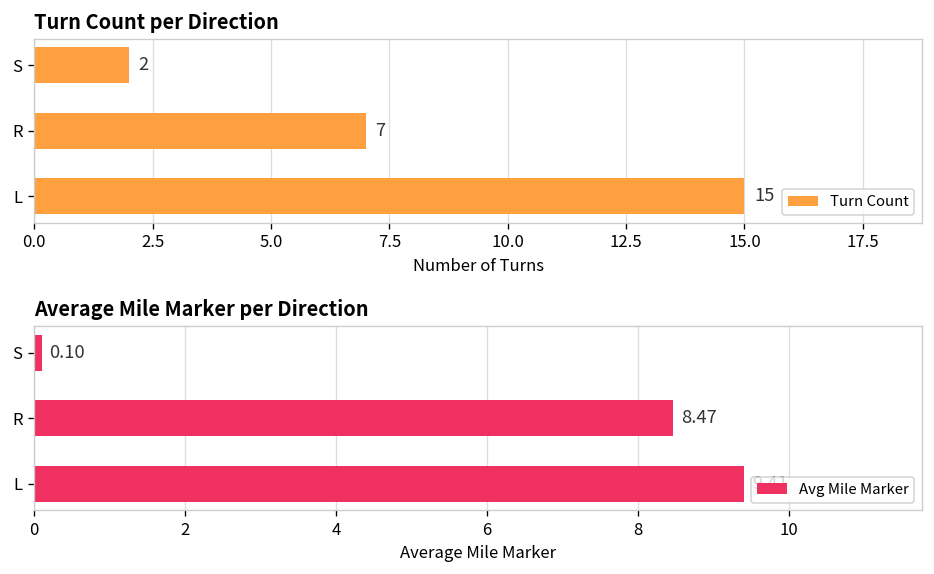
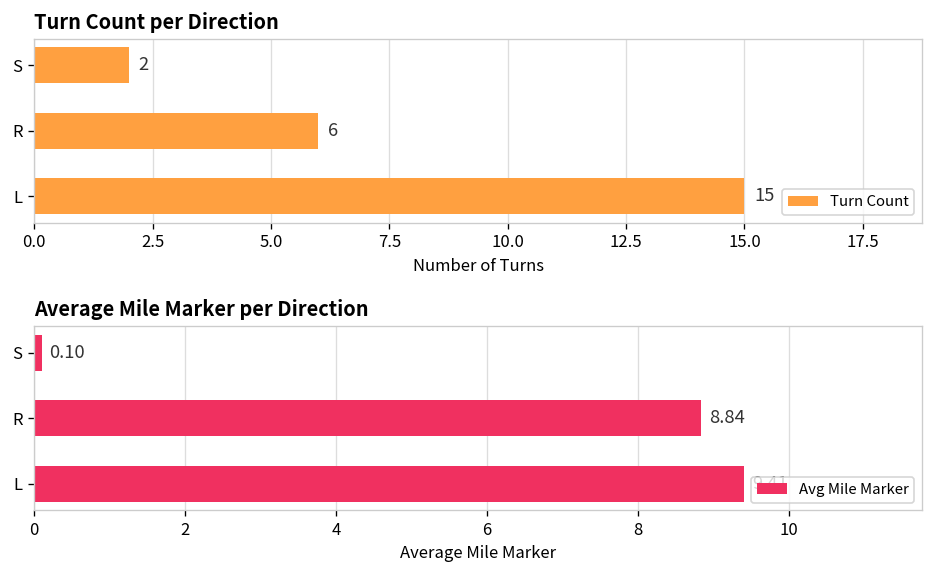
Turn Count per Direction, R: 7 -> 6
Average Mile Marker per Direction, R: 8.47 -> 8.84
